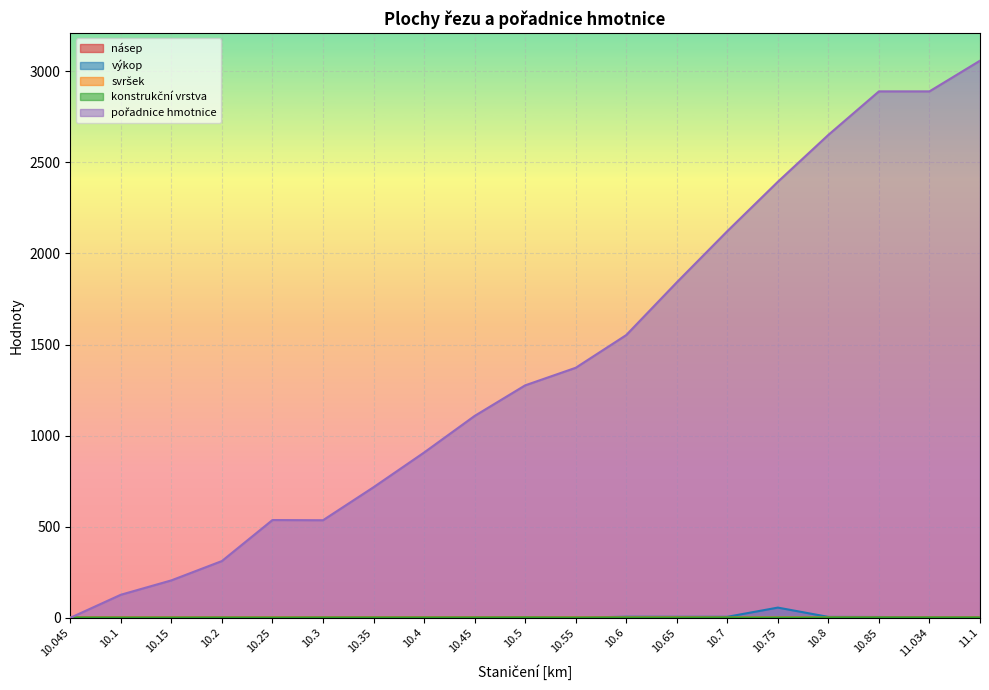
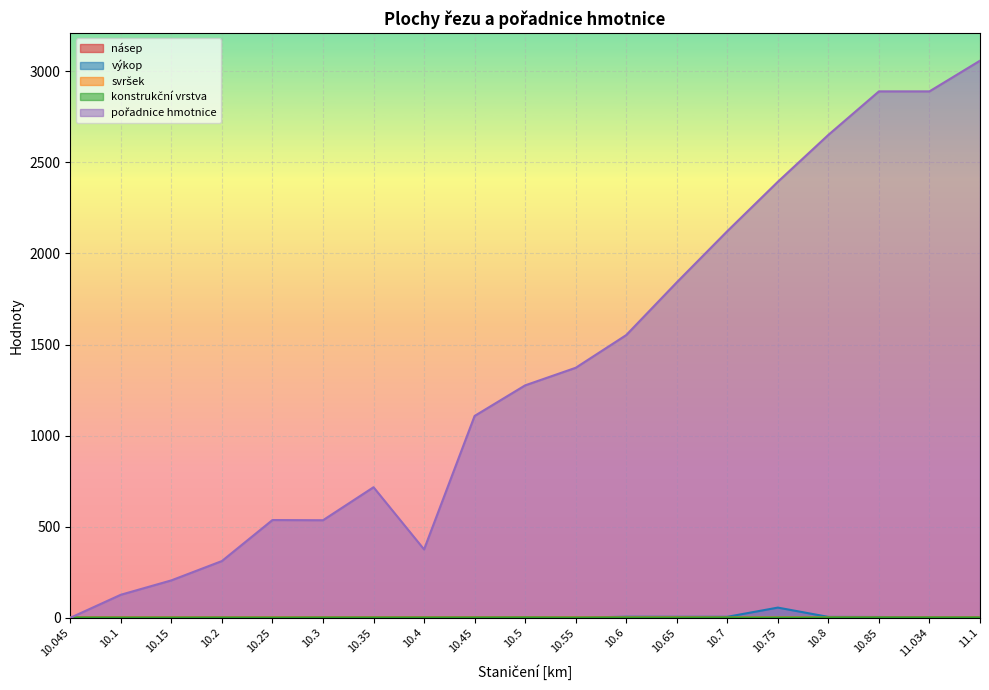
pořadnice hmotnice, 10.4: 910 -> 380
